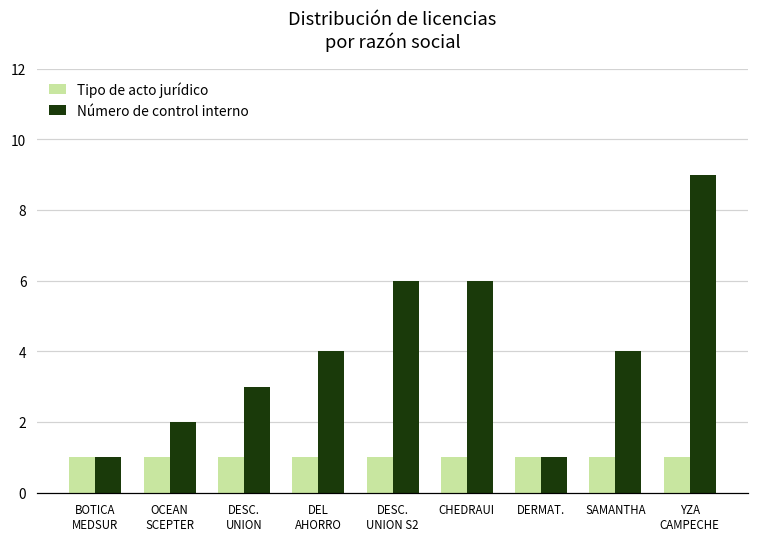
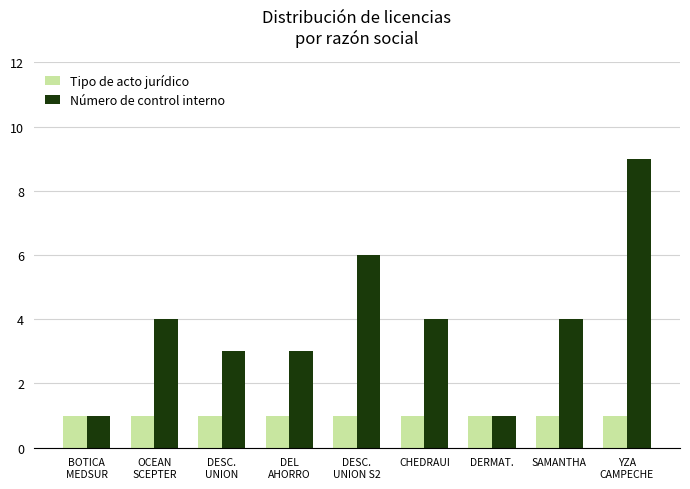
Número de control interno, OCEAN SCEPTER: 2 -> 4
Número de control interno, DEL AHORRO: 4 -> 3
Número de control interno, CHEDRAUI: 6 -> 4
